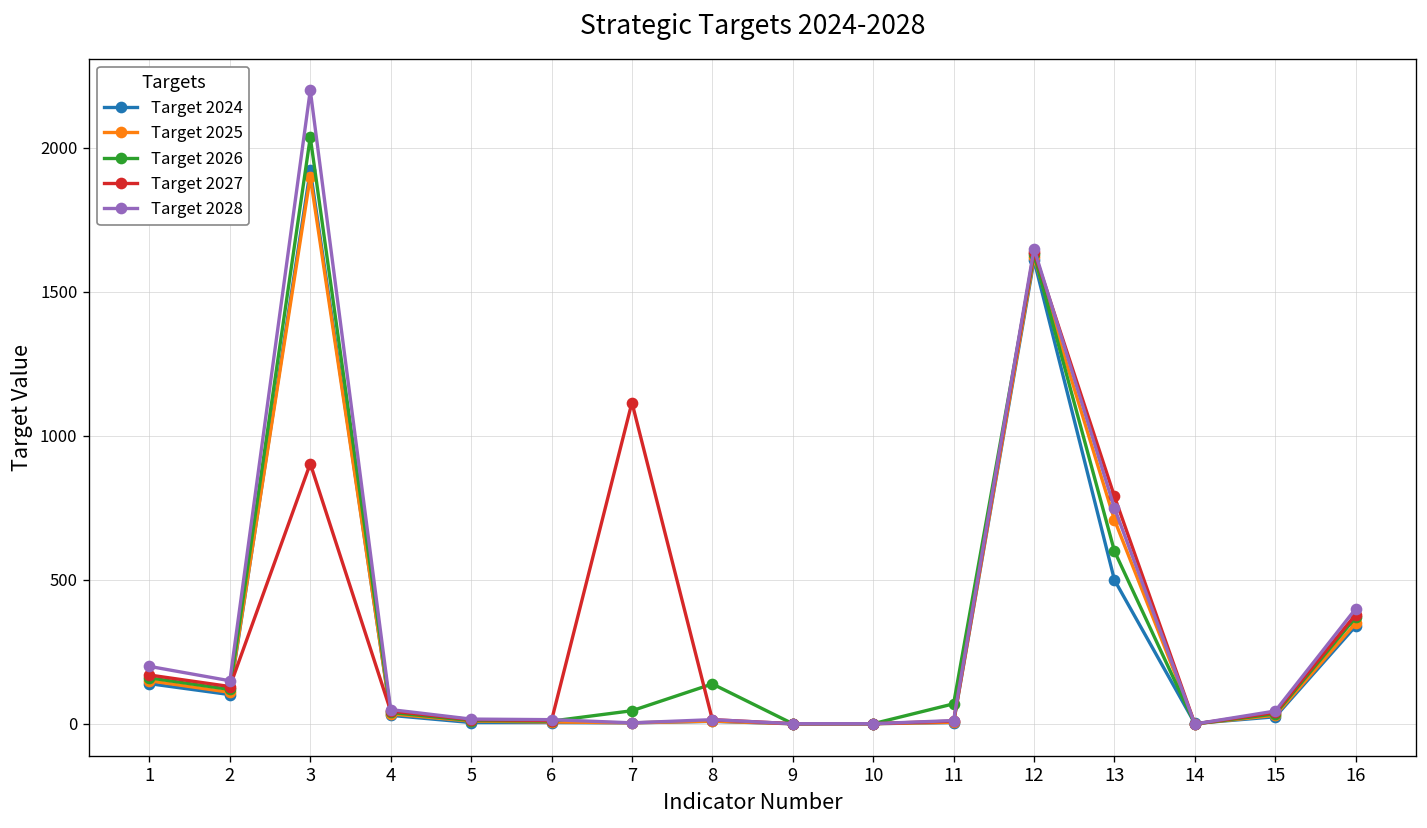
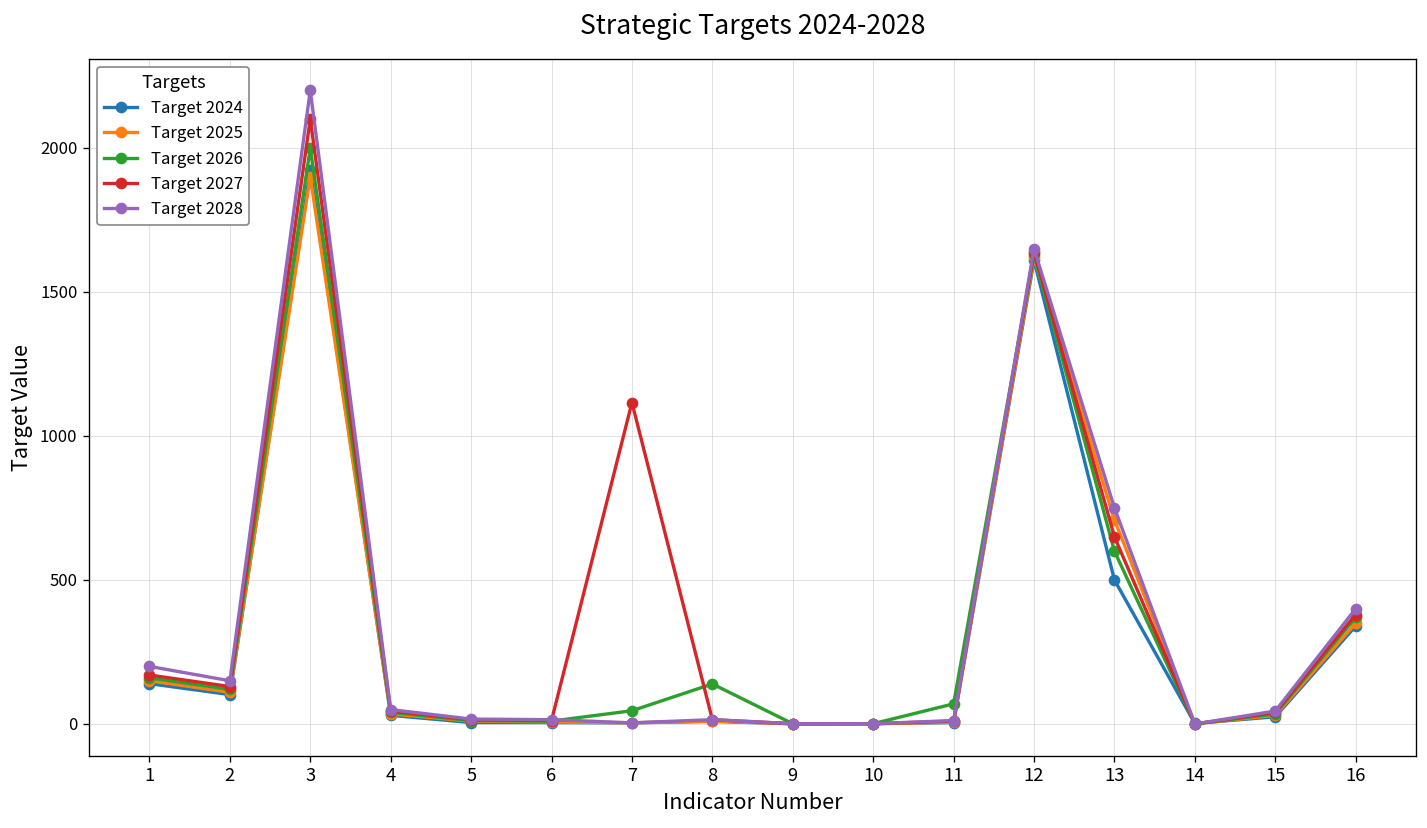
Target 2026, 3: 2040 -> 2000
Target 2027, 3: 900 -> 2100
Target 2027, 13: 790 -> 650
